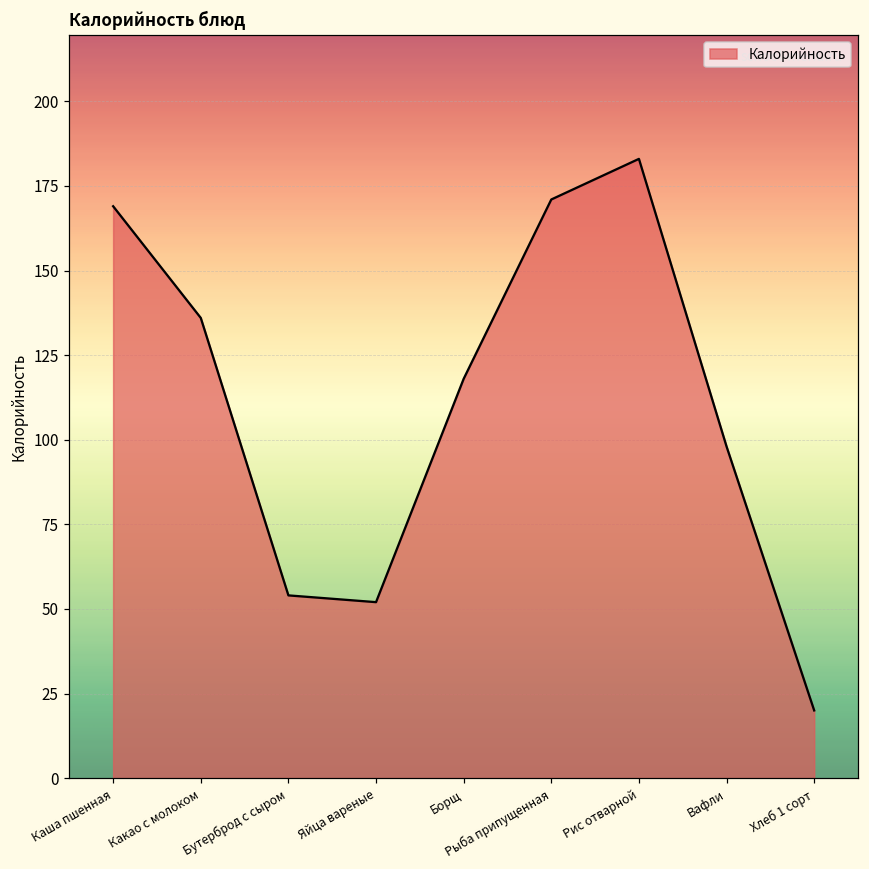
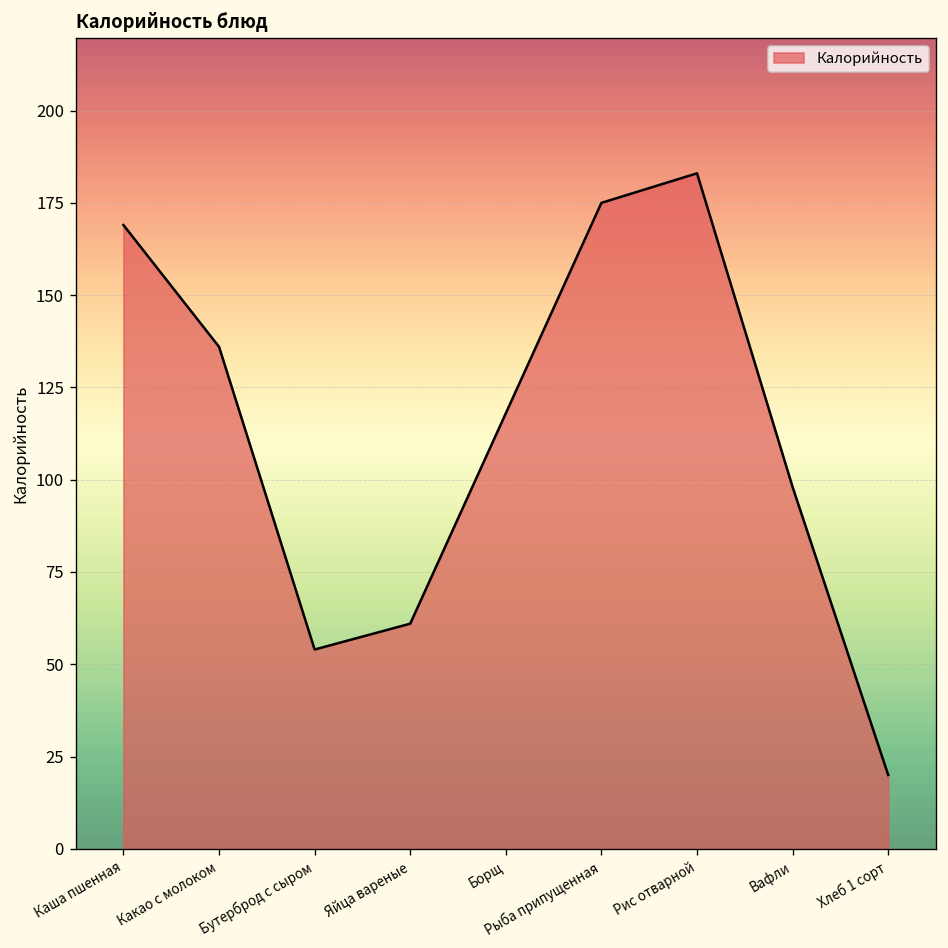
Яйца вареные: 52 -> 61
Рыба припущенная: 171 -> 175
